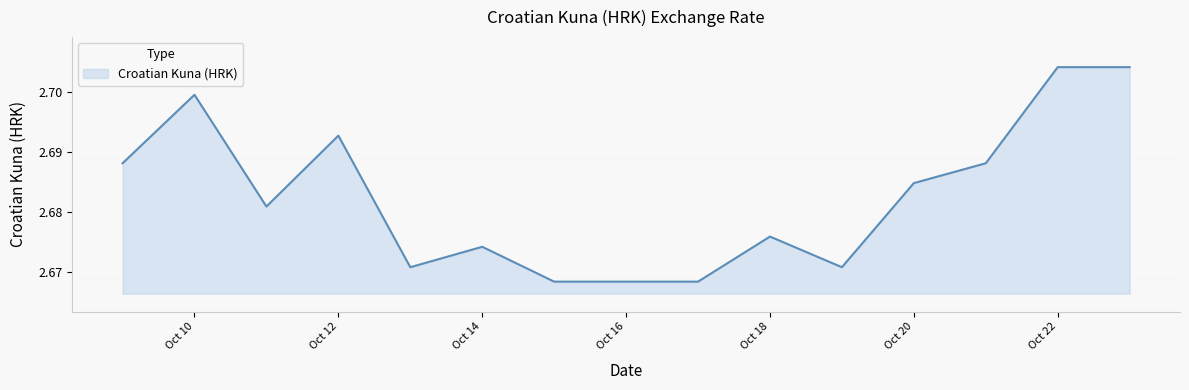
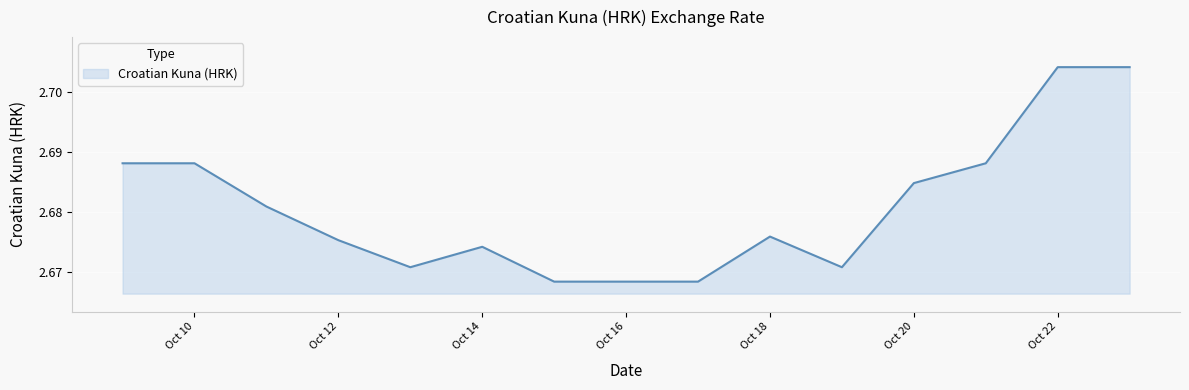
Oct 10: 2.700 -> 2.688
Oct 12: 2.693 -> 2.675
